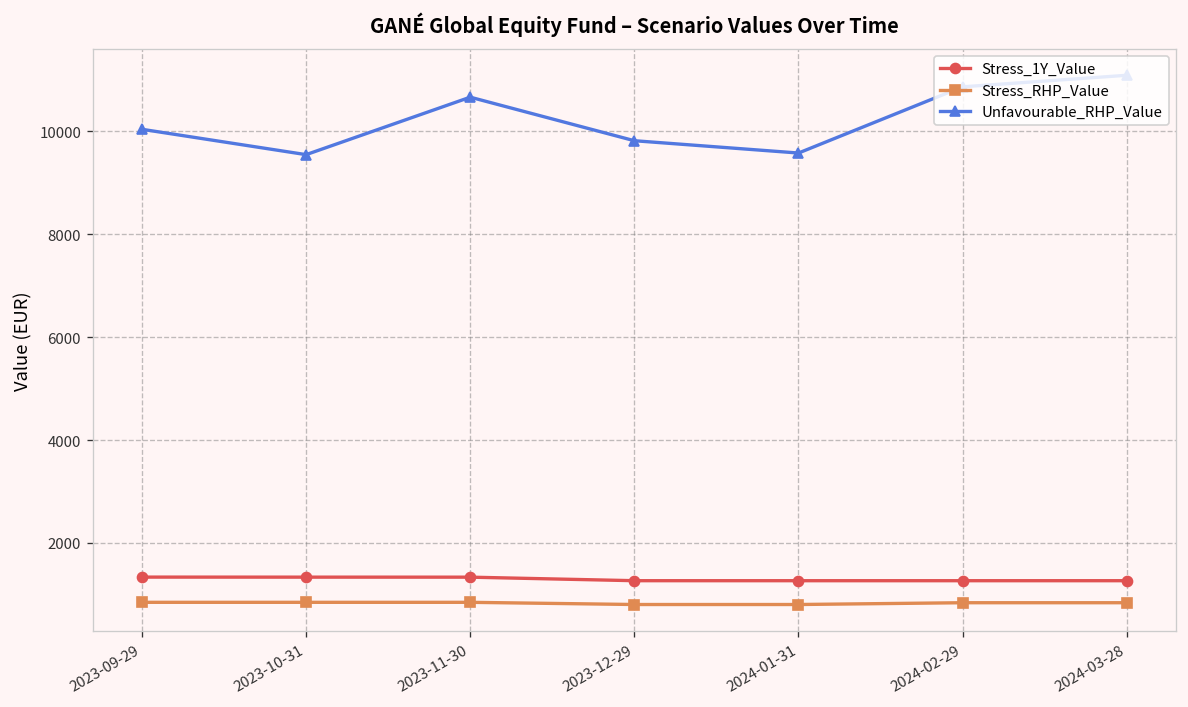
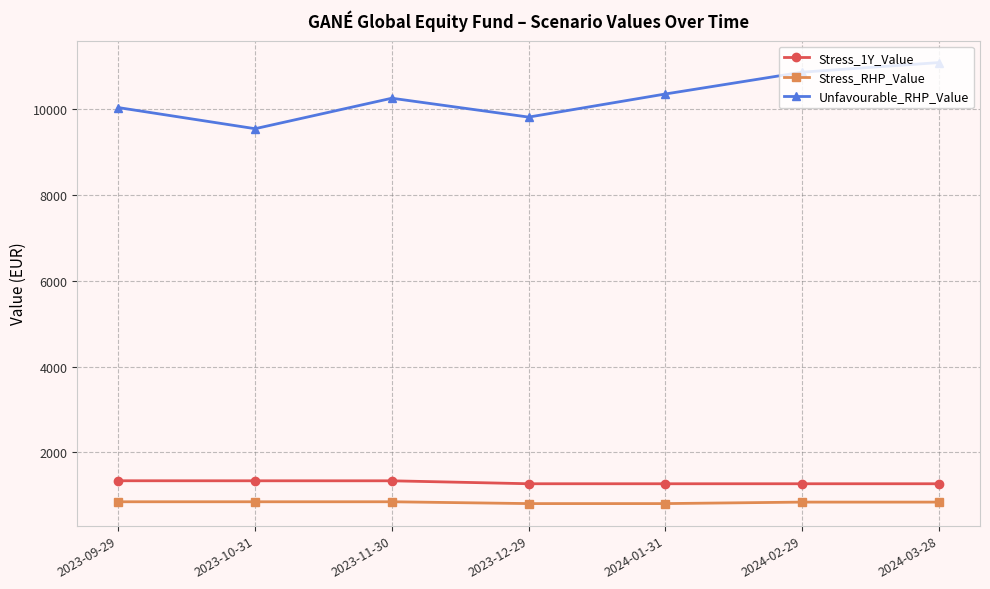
Unfavourable_RHP_Value, 2023-11-30: 10700 -> 10300
Unfavourable_RHP_Value, 2024-01-31: 9600 -> 10400
